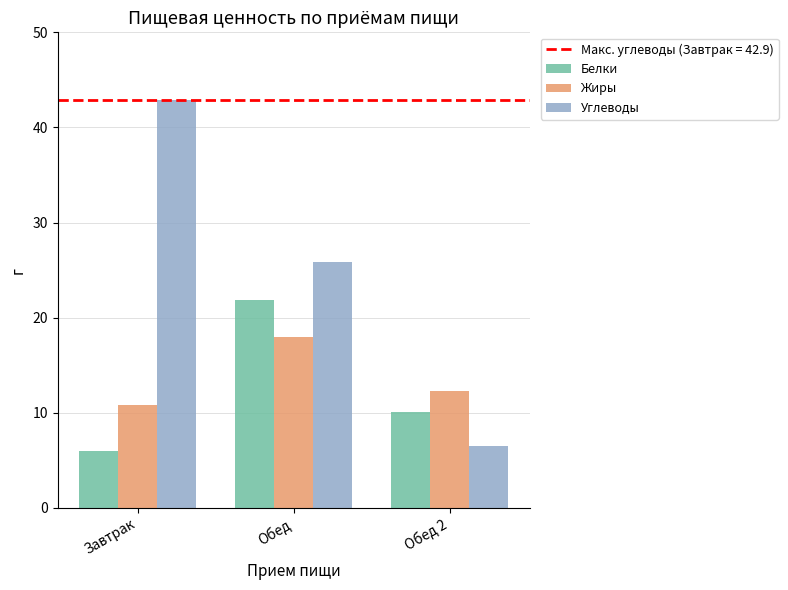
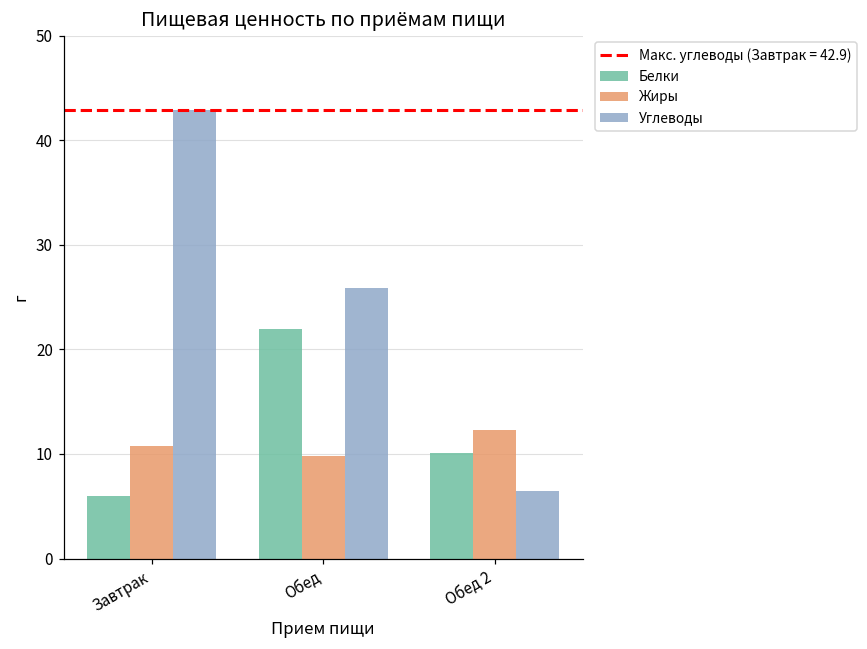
Жиры, Обед: 18 -> 10
